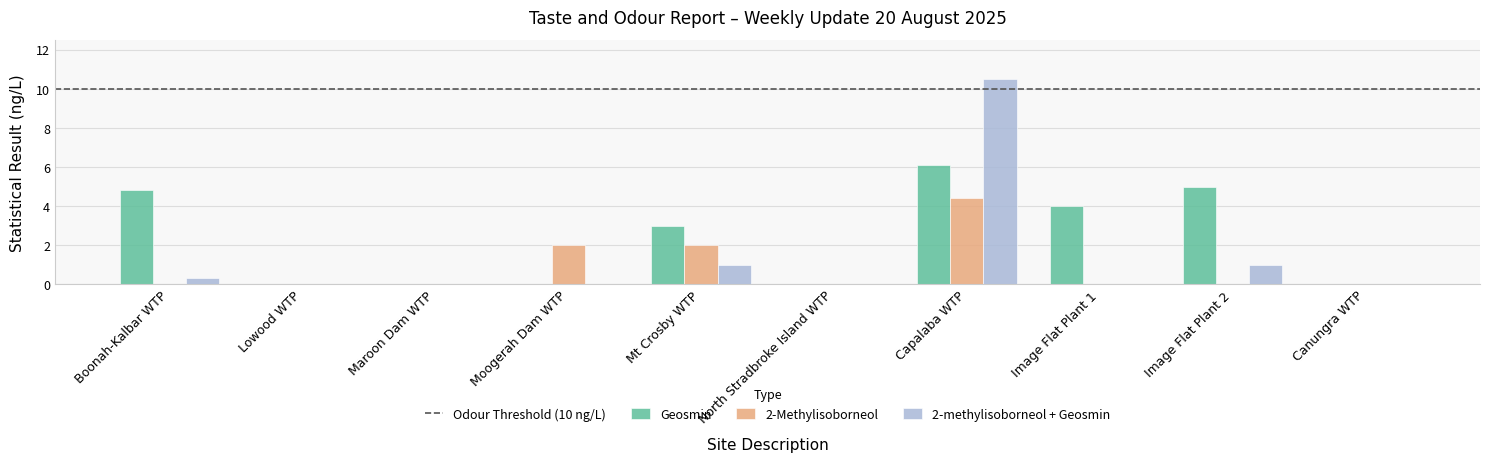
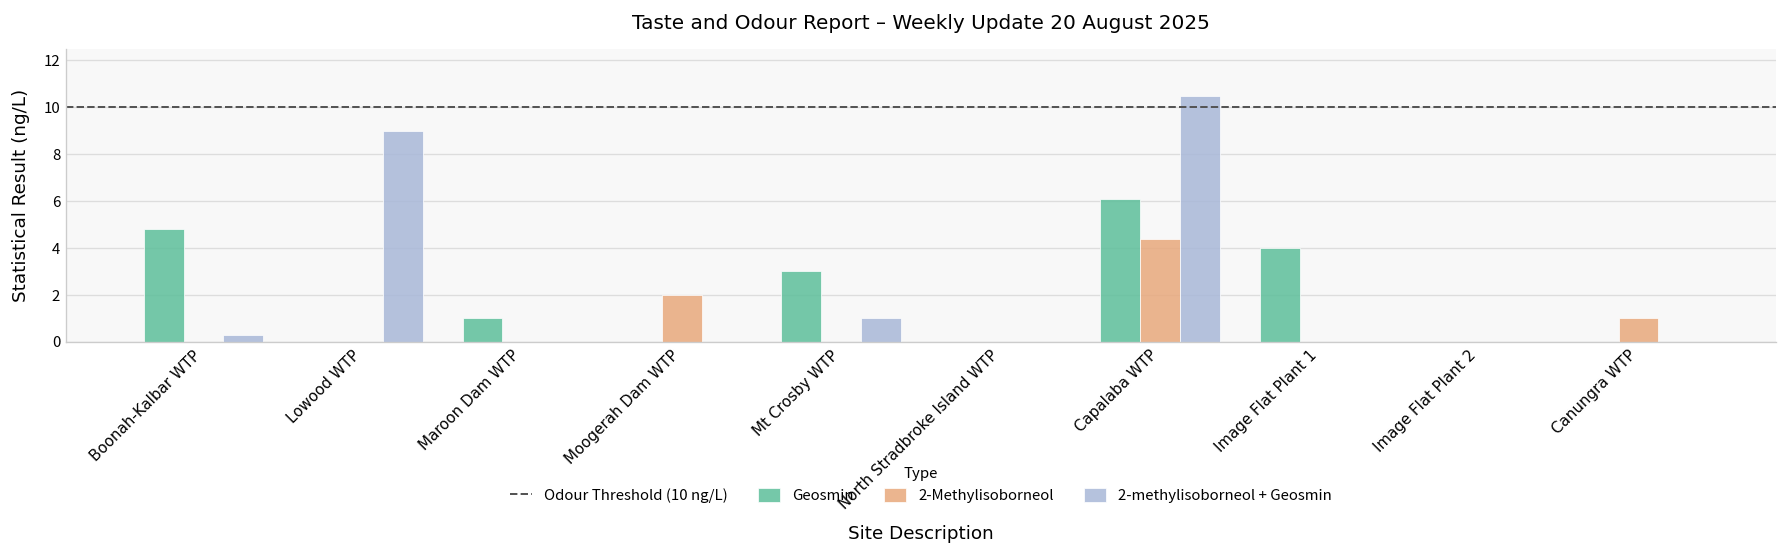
2-methylisoborneol + Geosmin, Lowood WTP: 0 -> 9
Geosmin, Maroon Dam WTP: 0 -> 1
2-Methylisoborneol, Mt Crosby WTP: 2 -> 0
Geosmin, Image Flat Plant 2: 5 -> 0
2-methylisoborneol + Geosmin, Image Flat Plant 2: 1 -> 0
2-Methylisoborneol, Canungra WTP: 0 -> 1
